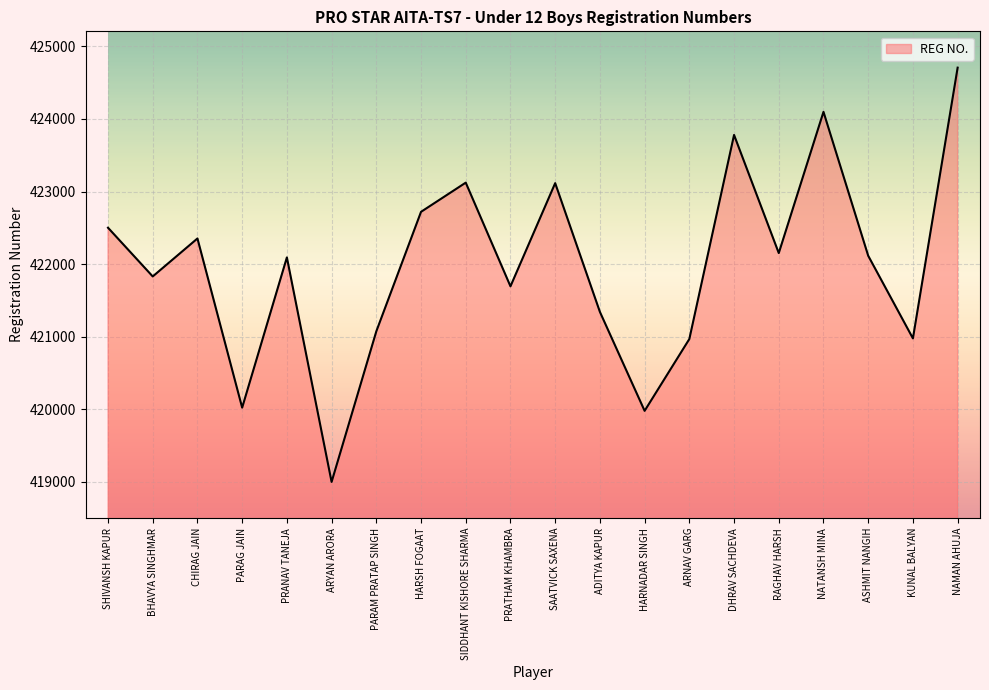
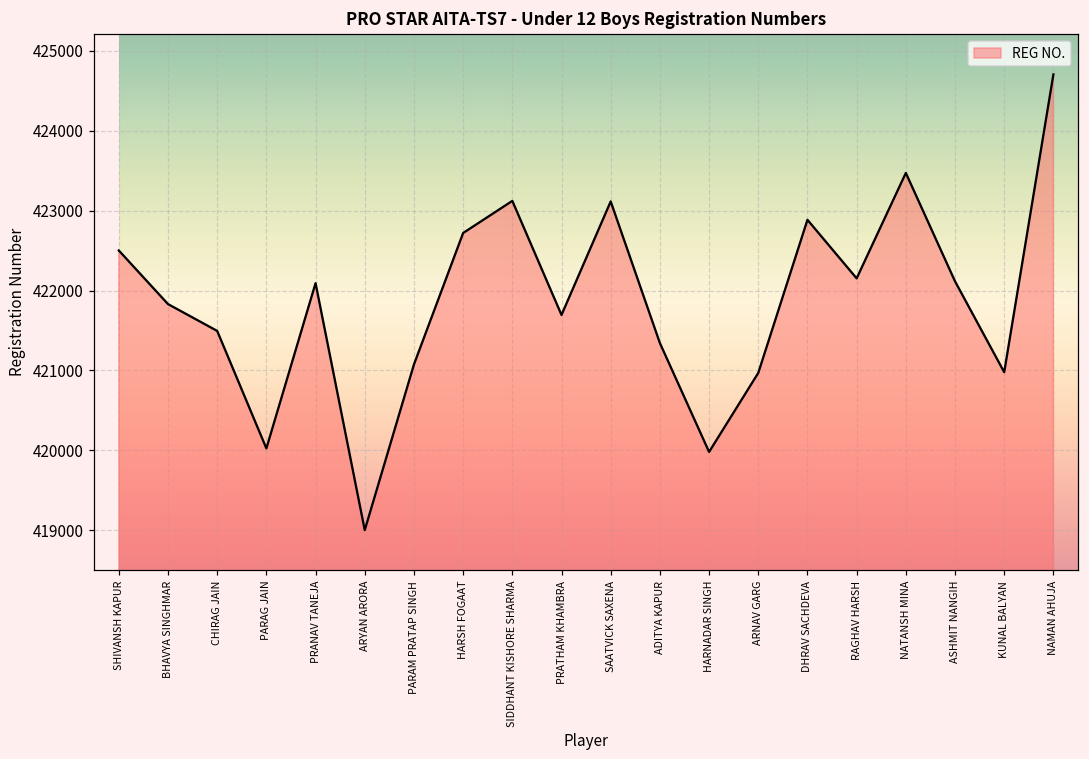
CHIRAG JAIN: 422400 -> 421500
DHRAV SACHDEVA: 423800 -> 422900
NATANSH MINA: 424100 -> 423500
